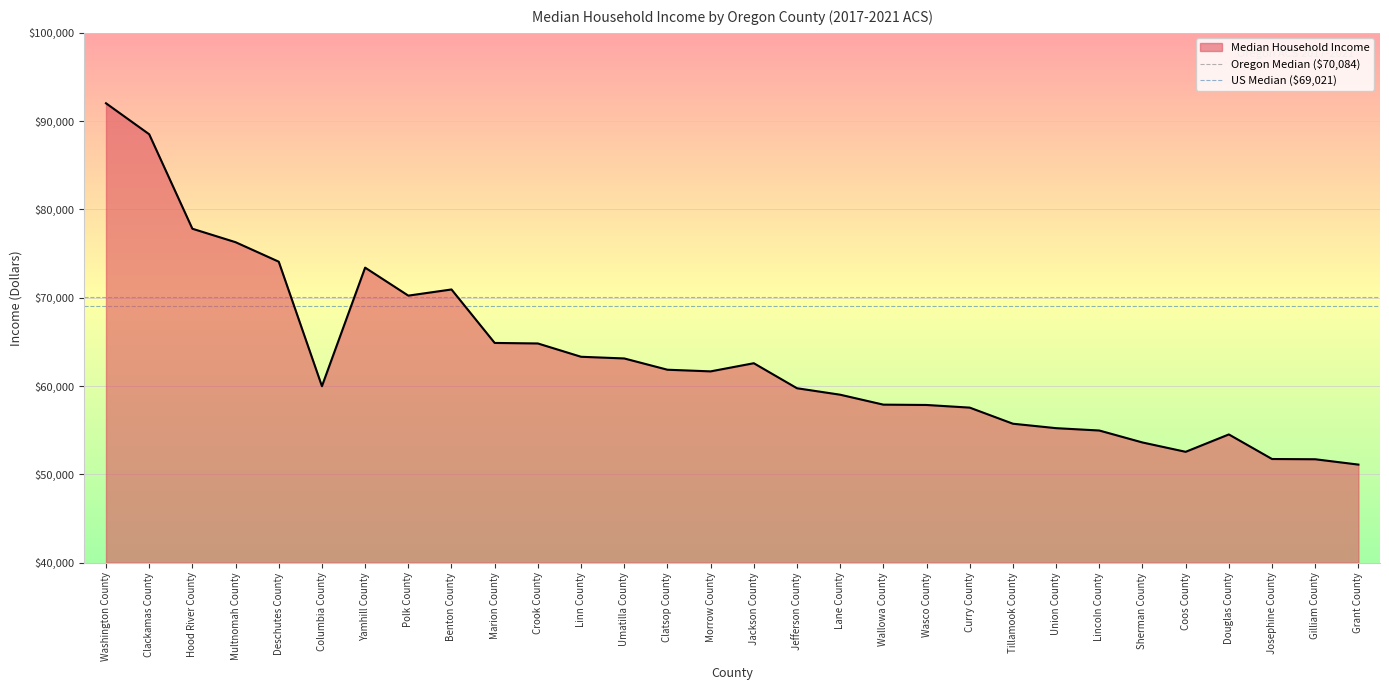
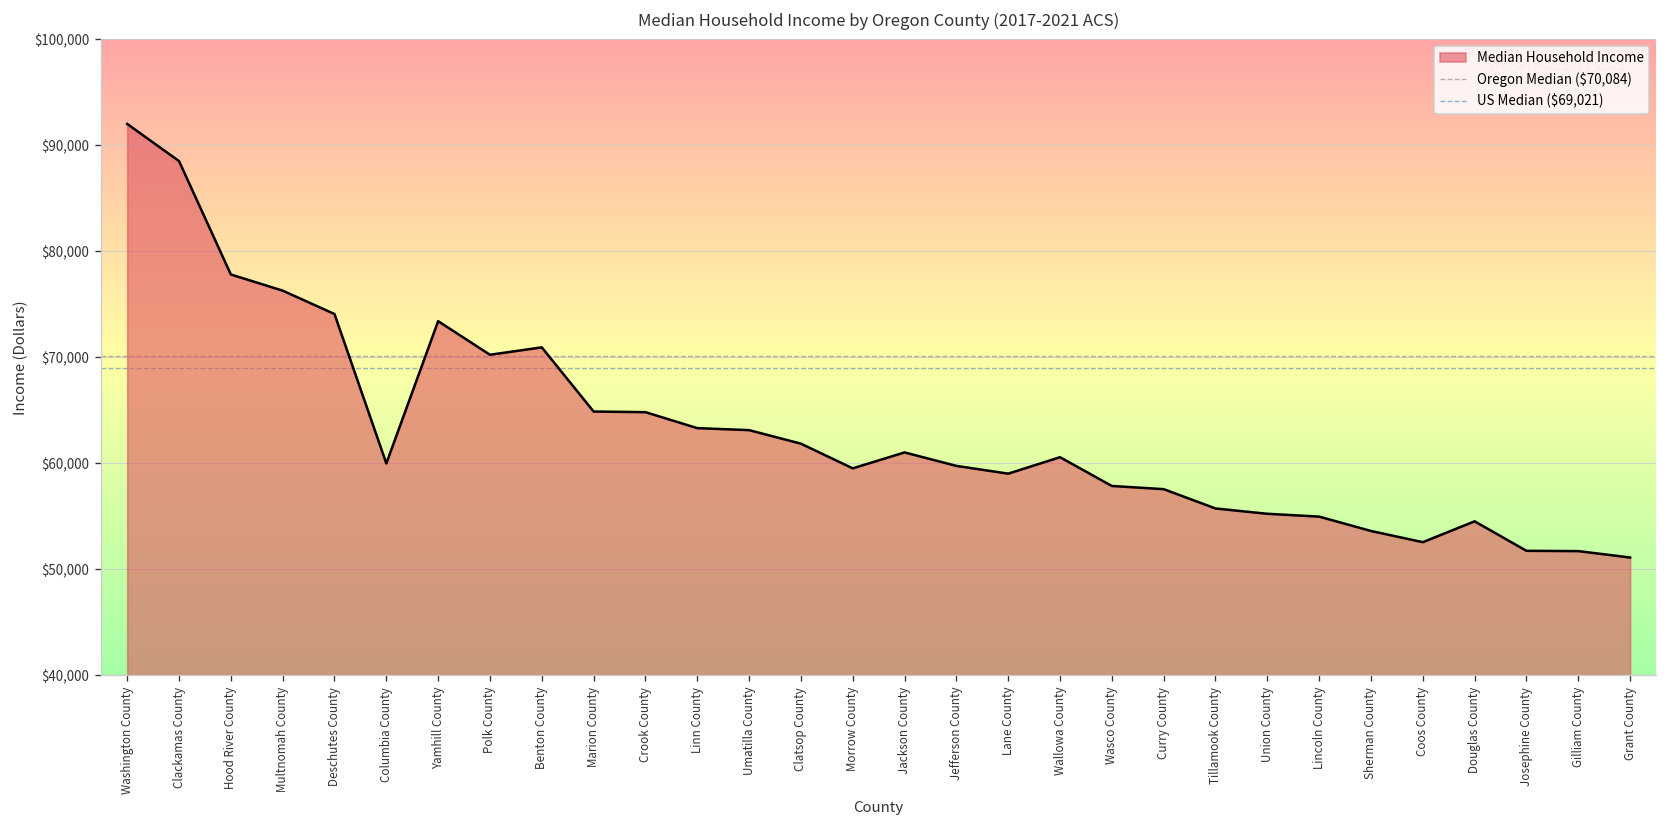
Morrow County: $62,000 -> $60,000
Jackson County: $63,000 -> $61,000
Wallowa County: $58,000 -> $61,000
